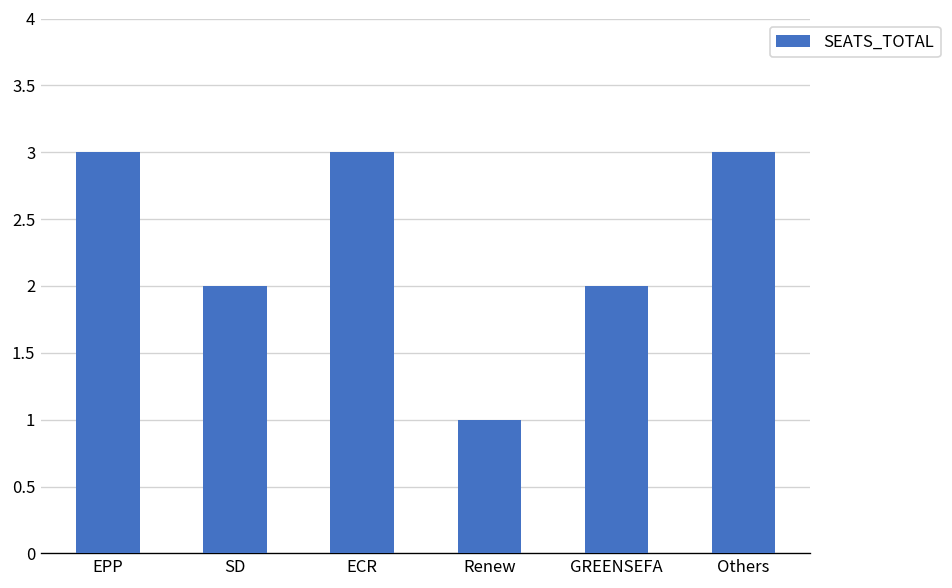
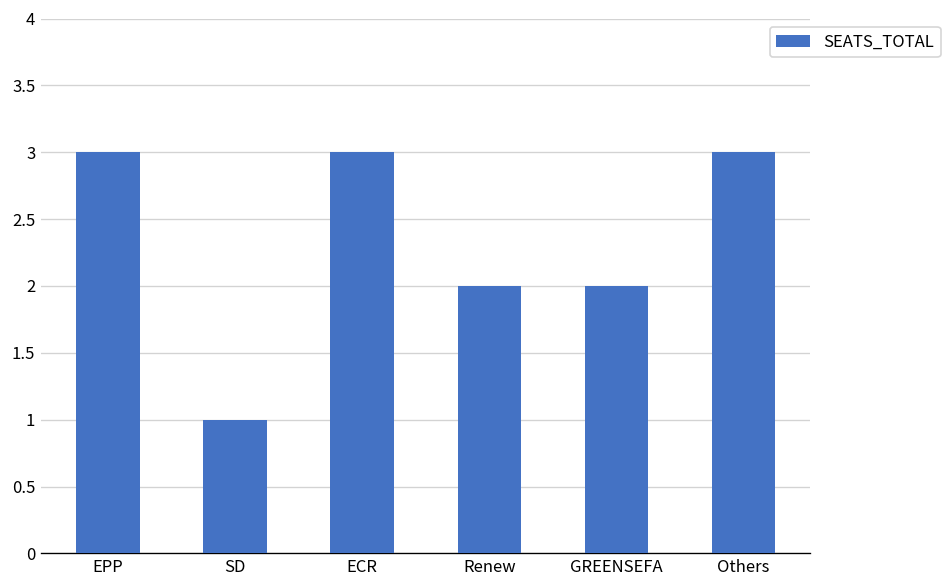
SD: 2 -> 1
Renew: 1 -> 2
